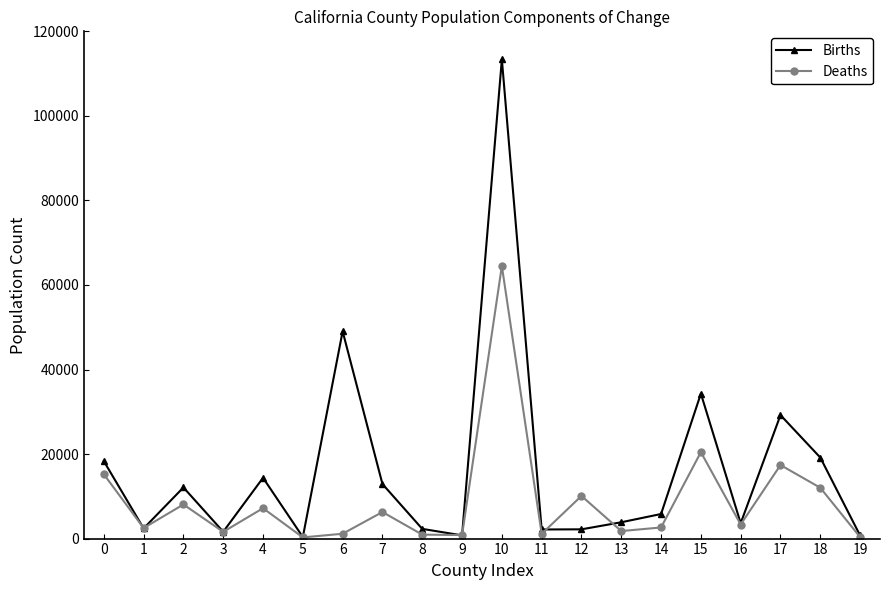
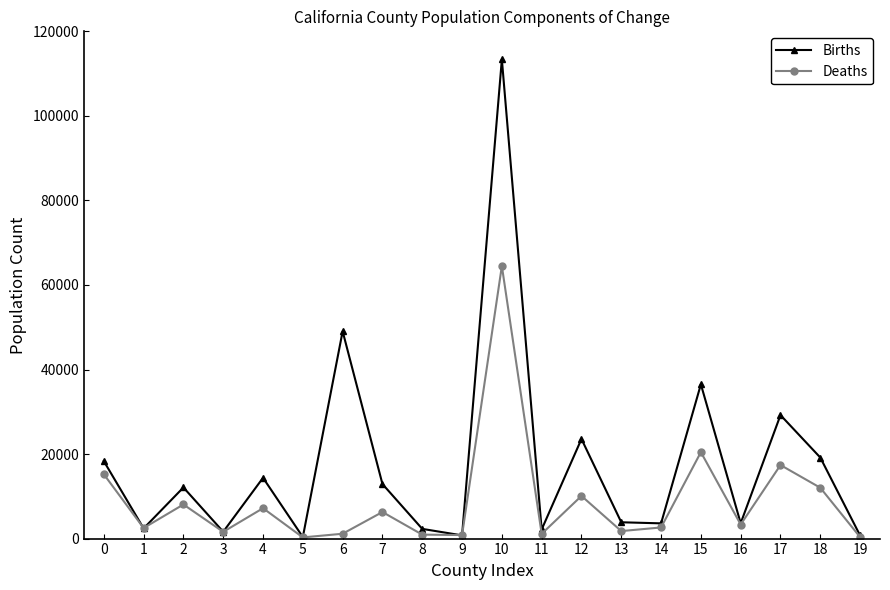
Births, 12: 2000 -> 24000
Births, 14: 6000 -> 4000
Births, 15: 34000 -> 36000
